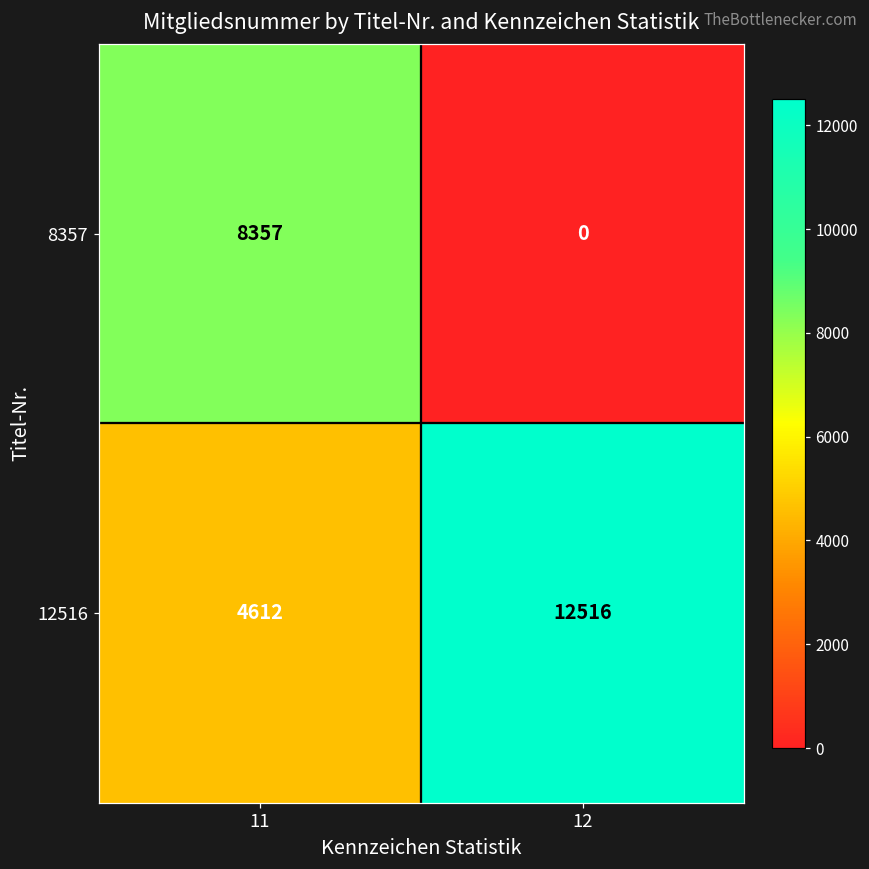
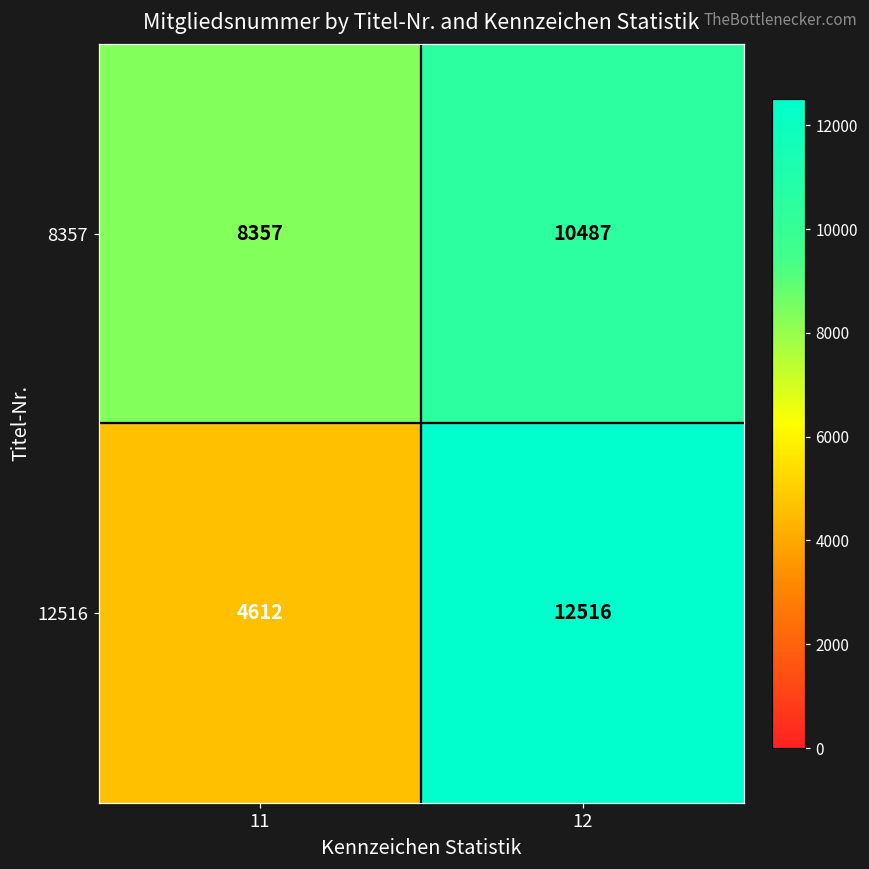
8357, 12: 0 -> 10487
